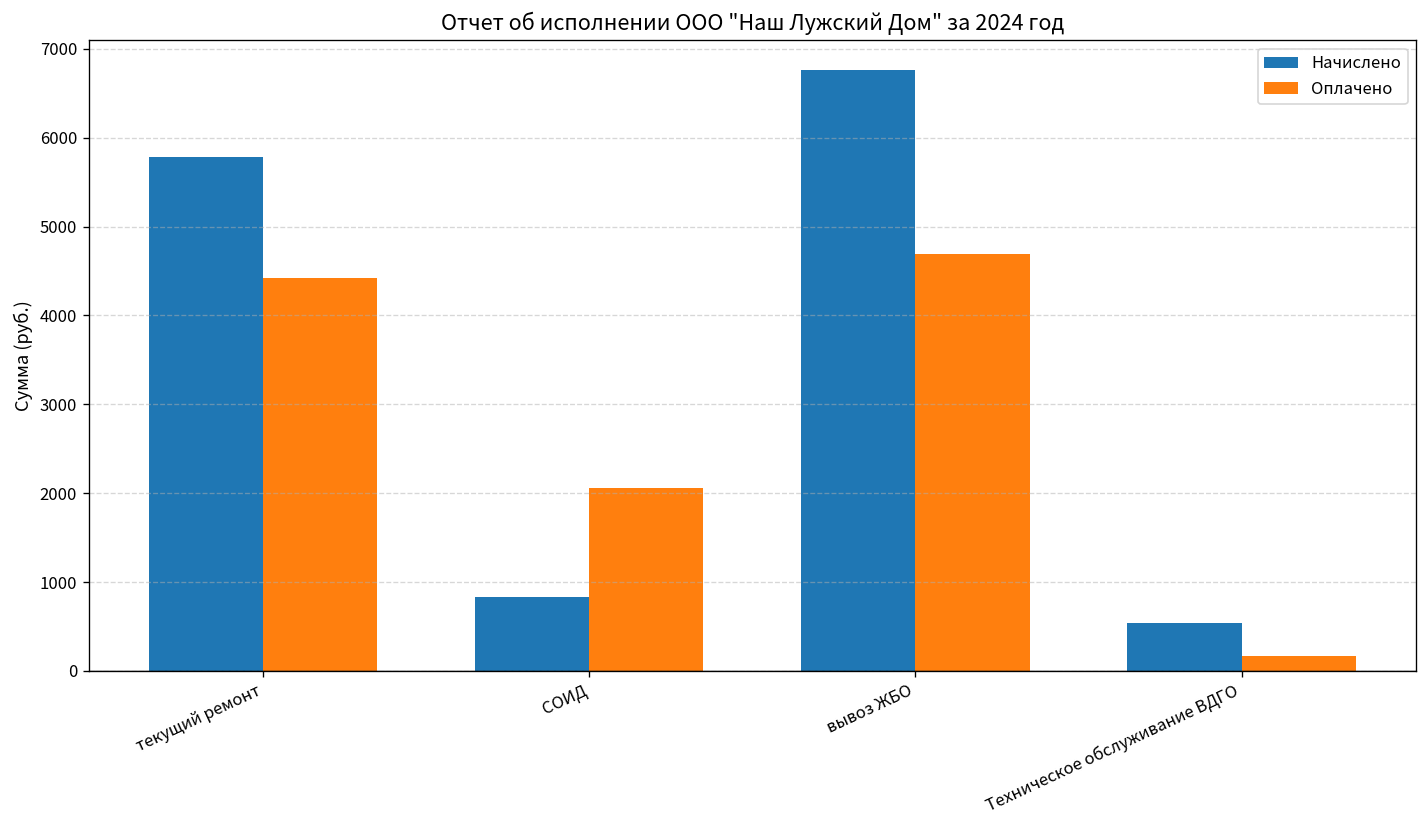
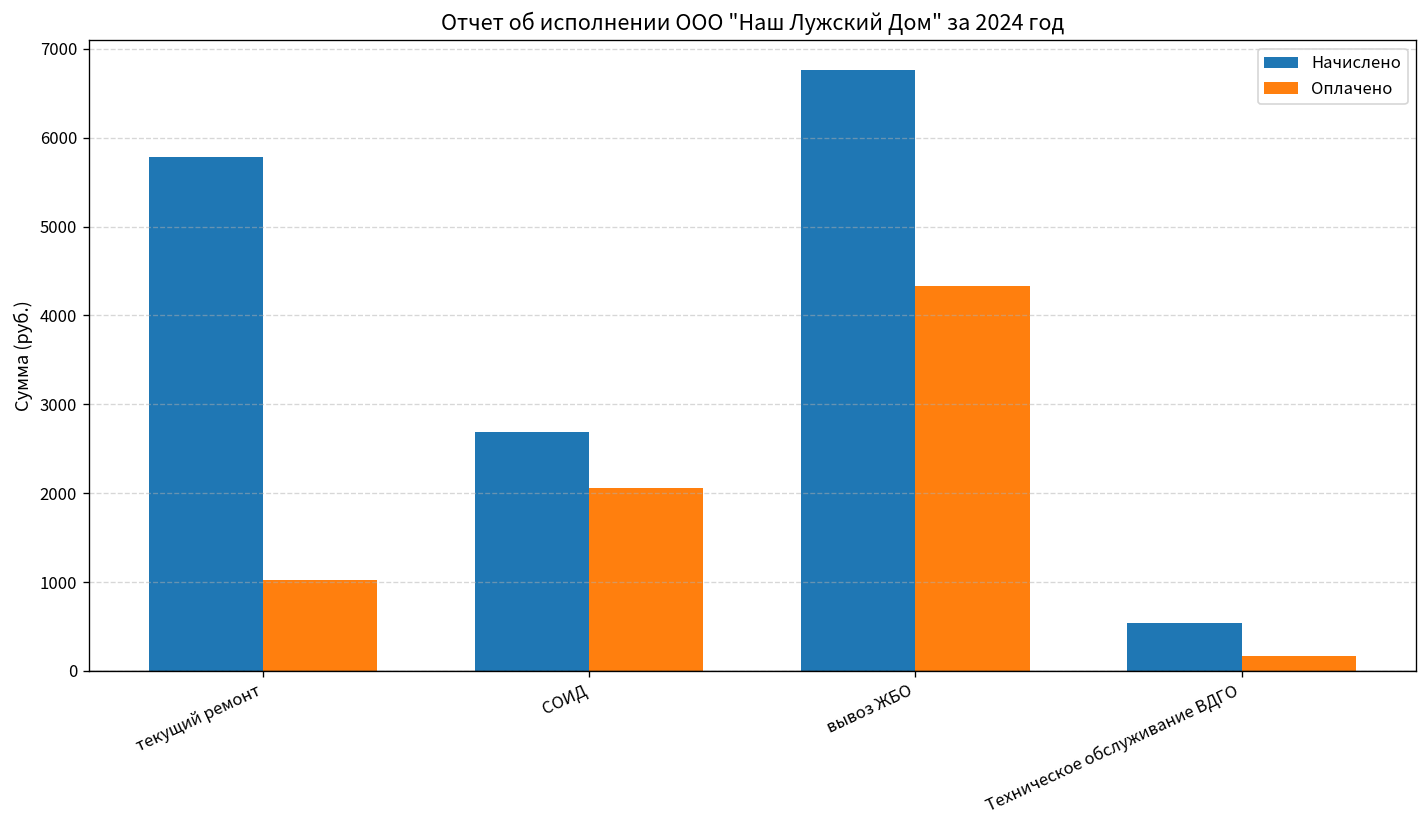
Оплачено, текущий ремонт: 4400 -> 1000
Начислено, СОИД: 800 -> 2700
Оплачено, вывоз ЖБО: 4700 -> 4300
